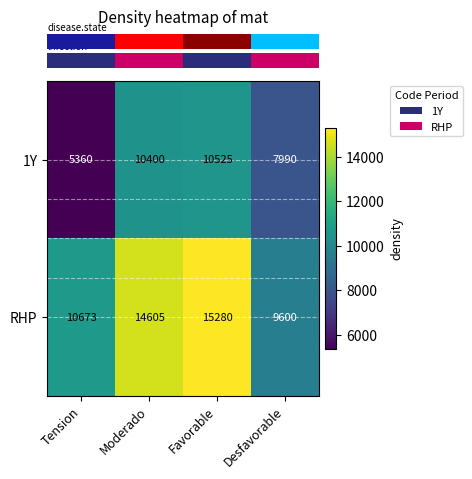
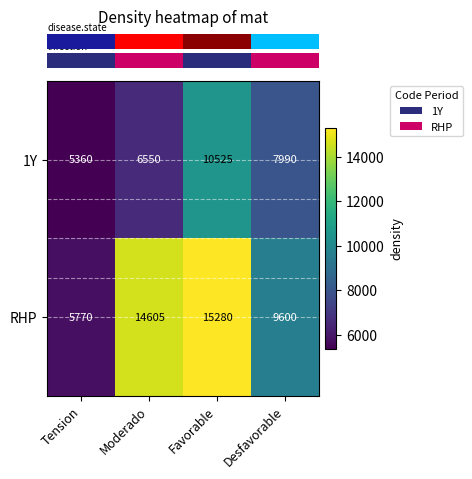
1Y, Moderado: 10400 -> 6550
RHP, Tension: 10673 -> 5770
